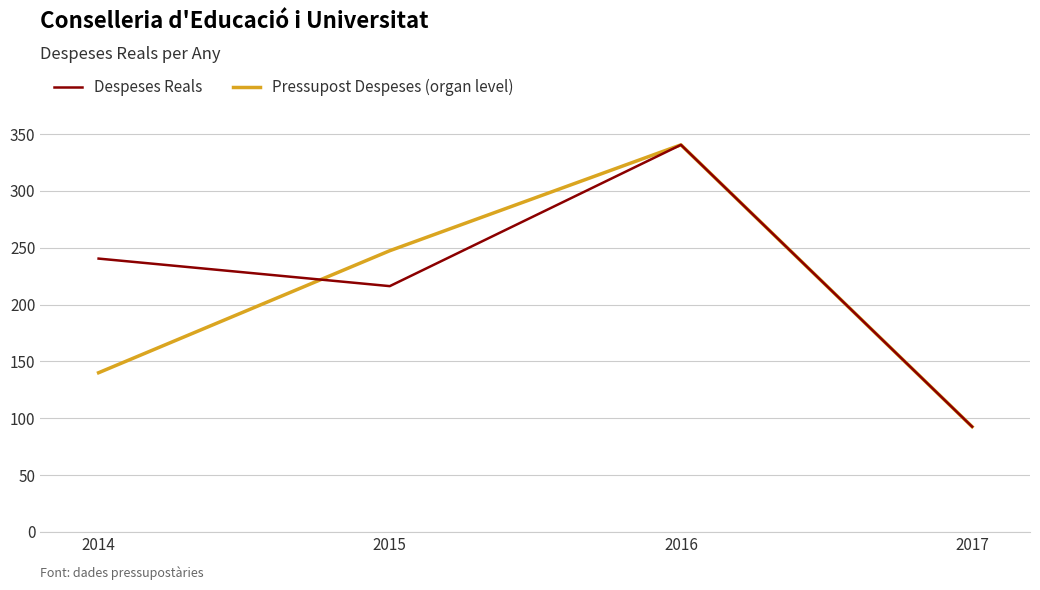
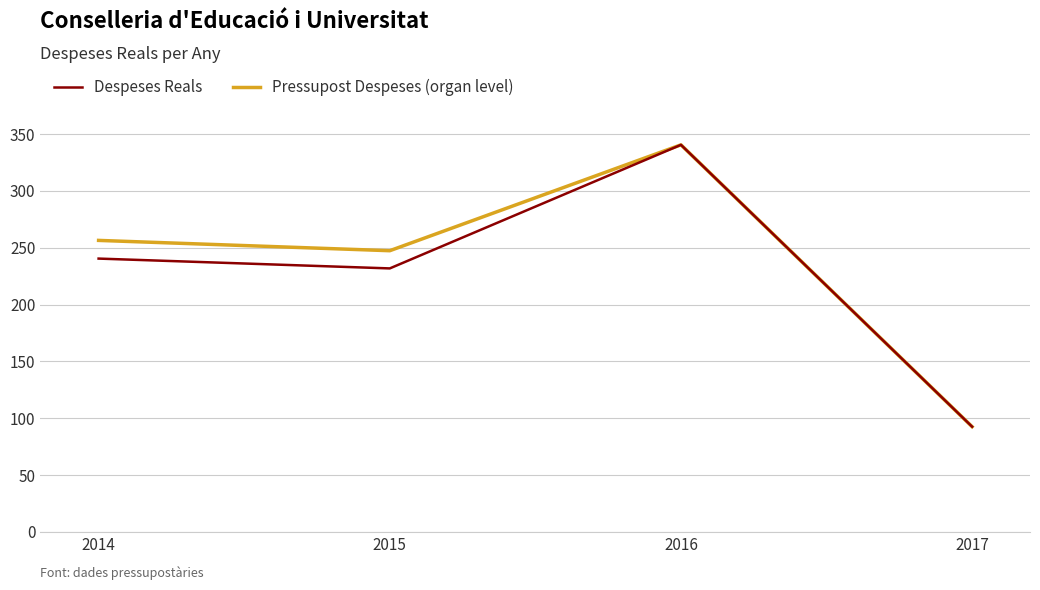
Pressupost Despeses (organ level), 2014: 140 -> 257
Despeses Reals, 2015: 216 -> 232
